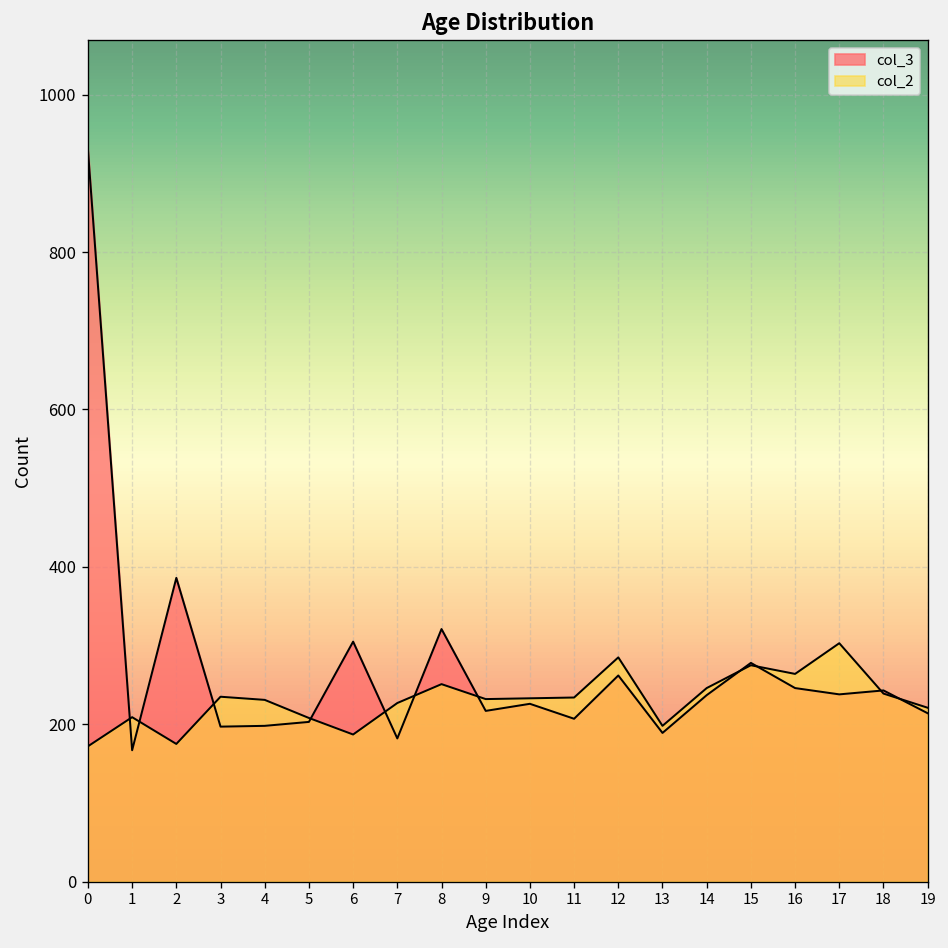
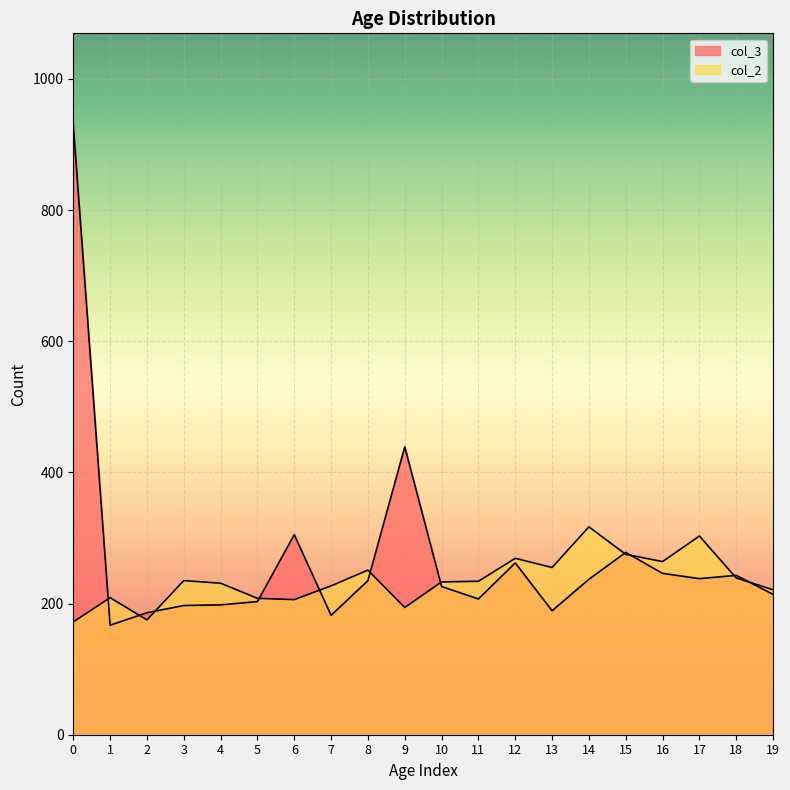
col_3, 2: 390 -> 190
col_2, 6: 190 -> 210
col_3, 8: 320 -> 240
col_3, 9: 220 -> 440
col_2, 9: 230 -> 190
col_2, 12: 290 -> 270
col_2, 13: 200 -> 260
col_2, 14: 250 -> 320
